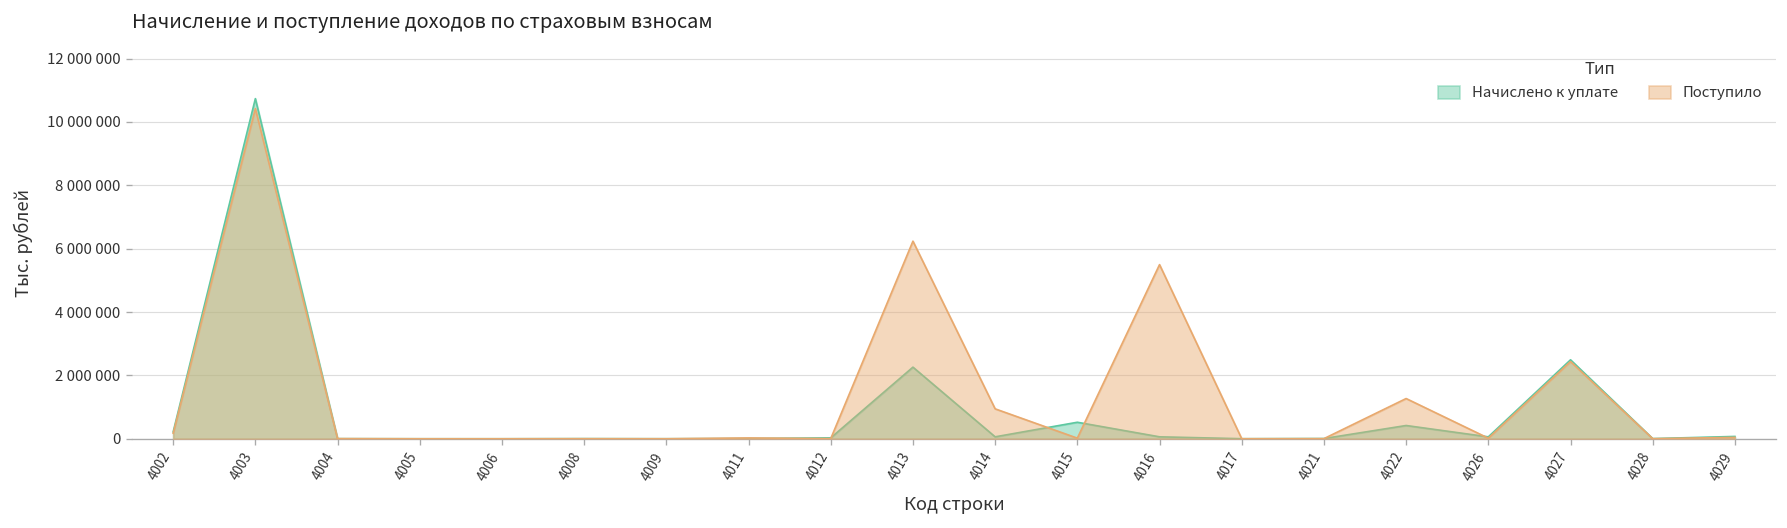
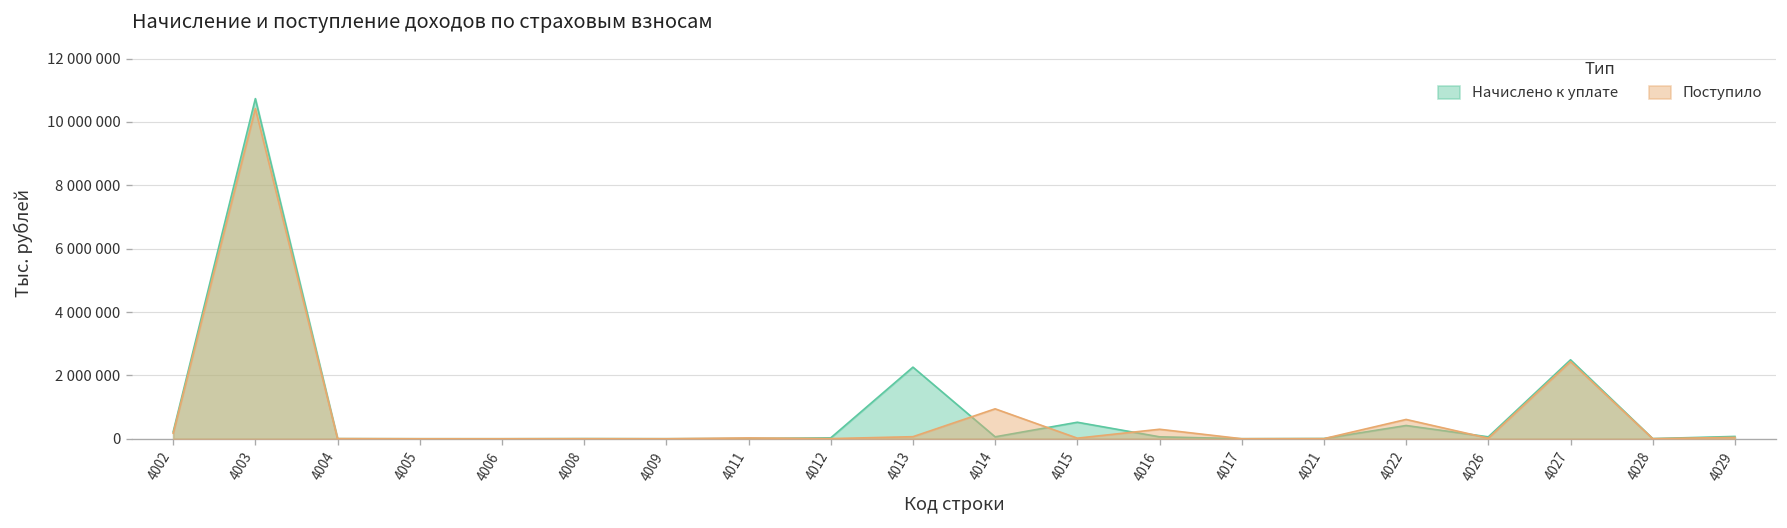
Поступило, 4013: 6200000 -> 100000
Поступило, 4016: 5500000 -> 300000
Поступило, 4022: 1300000 -> 600000
